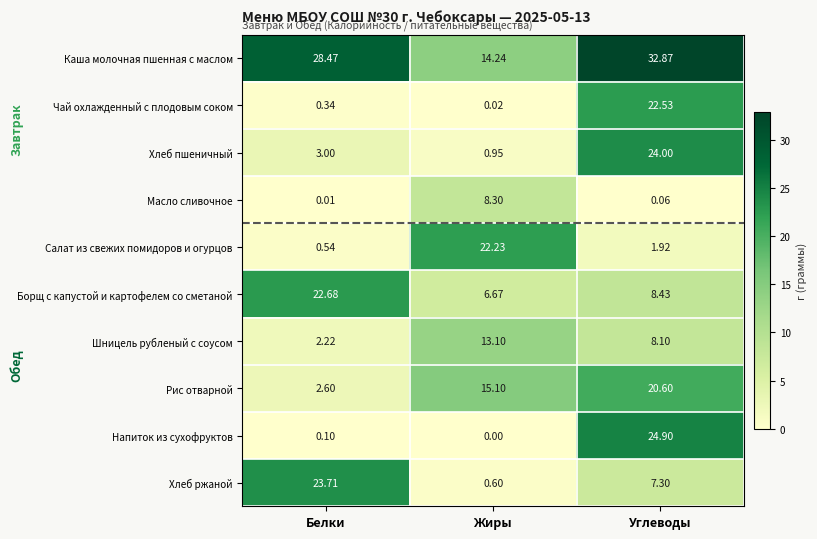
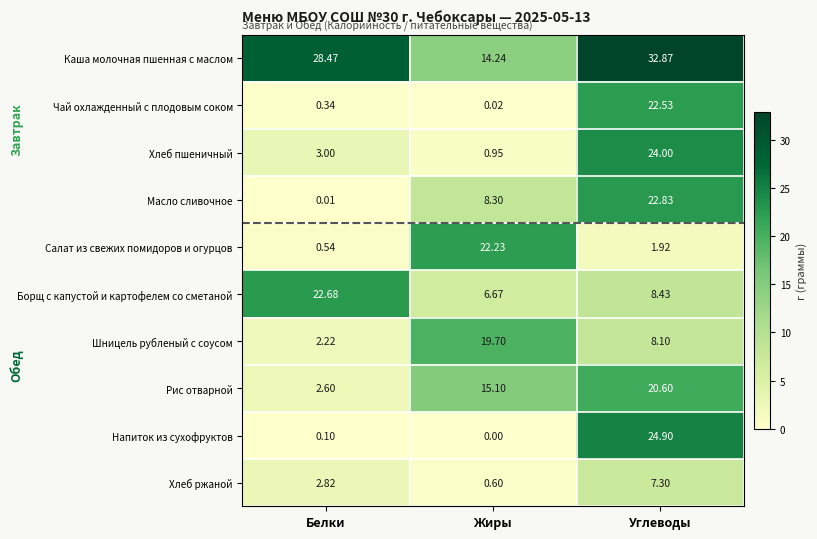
Масло сливочное, Углеводы: 0.06 -> 22.83
Шницель рубленый с соусом, Жиры: 13.10 -> 19.70
Хлеб ржаной, Белки: 23.71 -> 2.82
